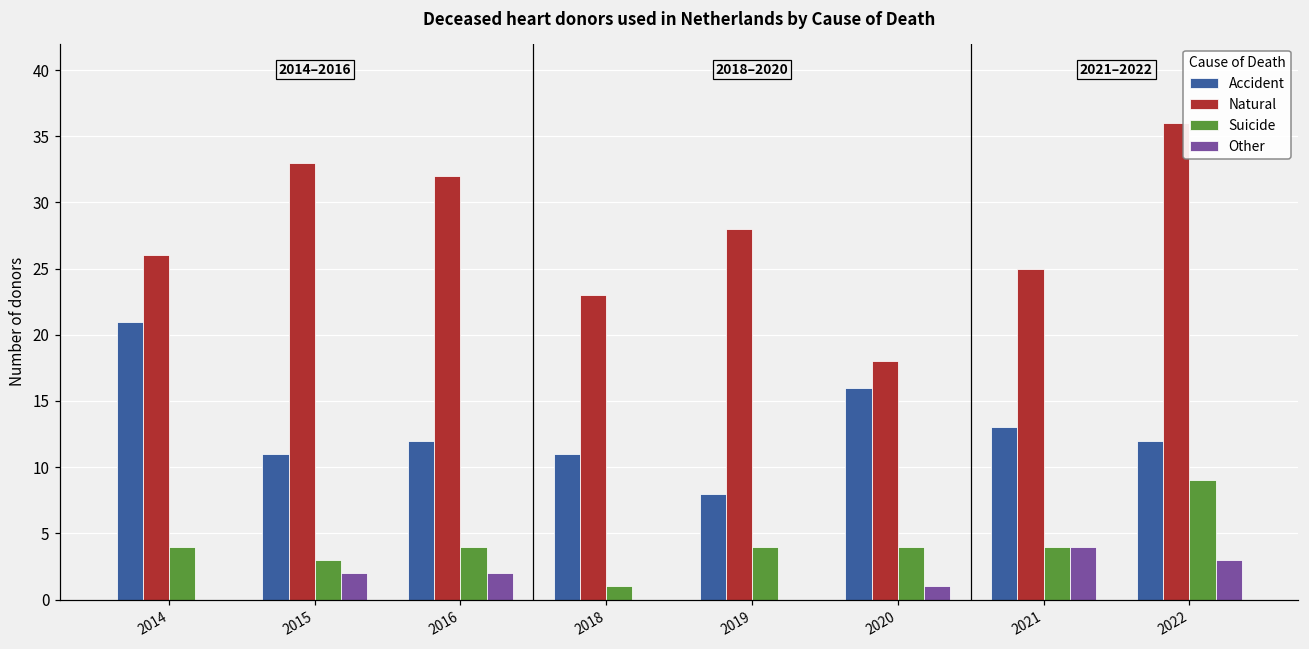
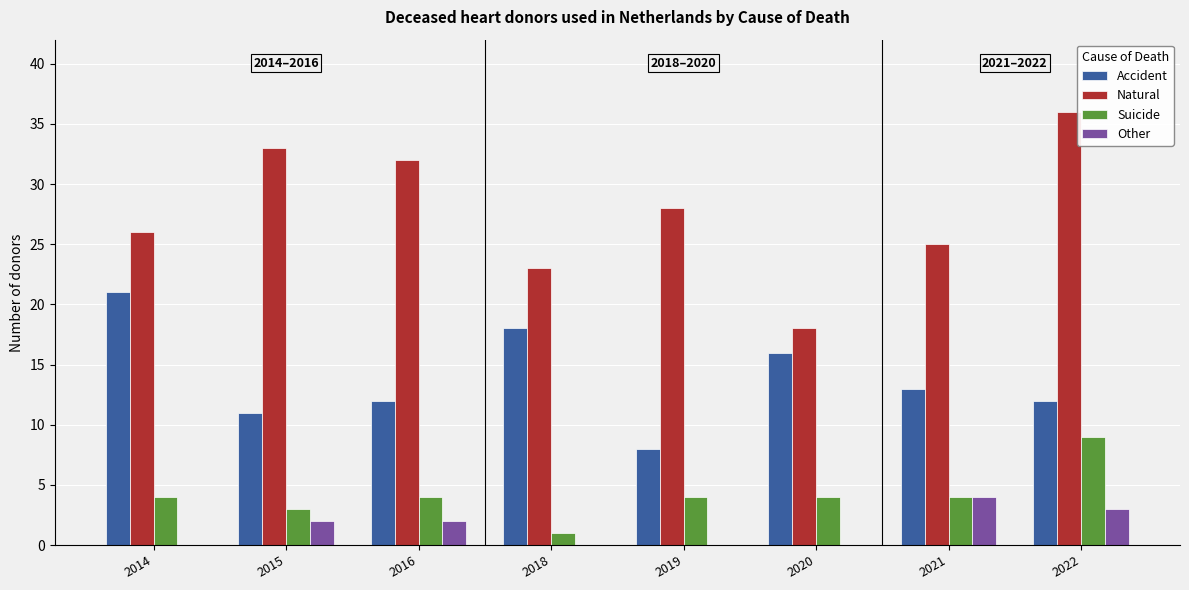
Accident, 2018: 11 -> 18
Other, 2020: 1 -> 0
